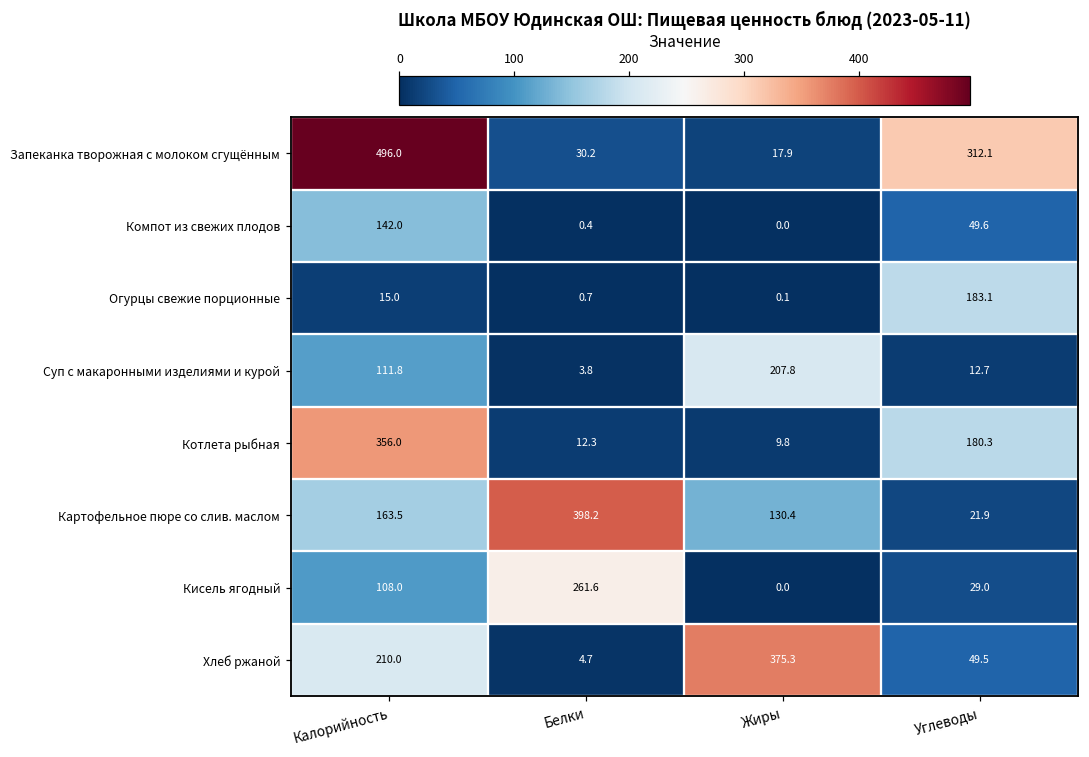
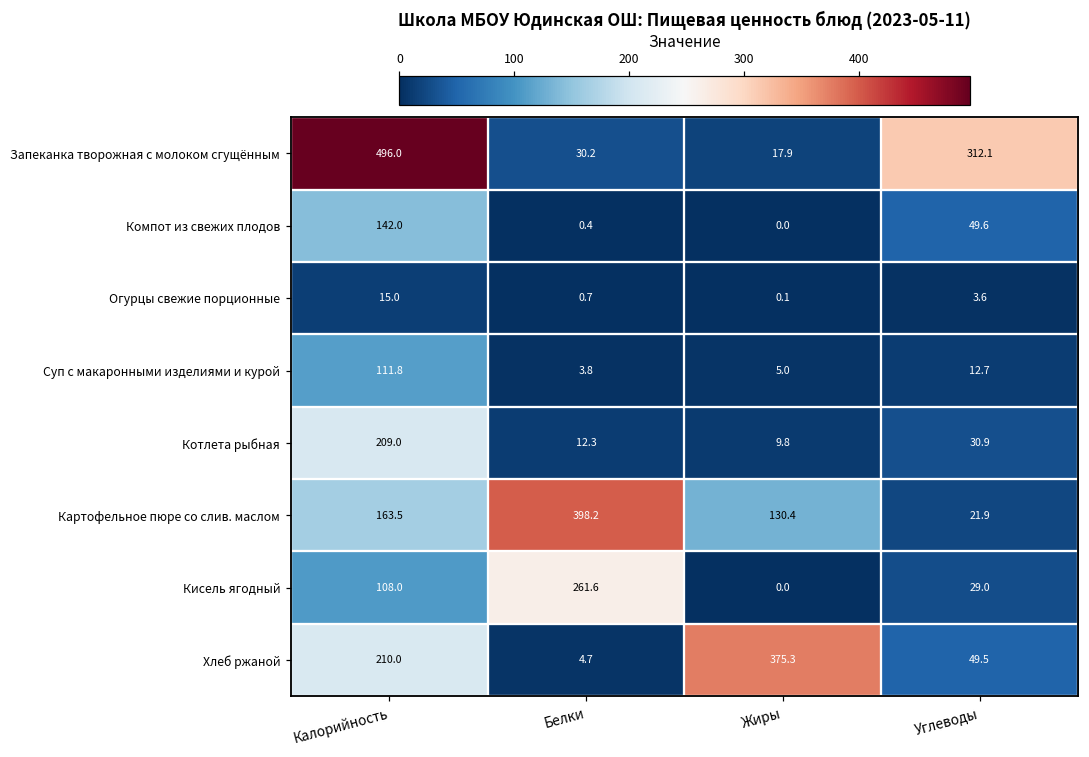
Огурцы свежие порционные, Углеводы: 183.1 -> 3.6
Суп с макаронными изделиями и курой, Жиры: 207.8 -> 5.0
Котлета рыбная, Калорийность: 356.0 -> 209.0
Котлета рыбная, Углеводы: 180.3 -> 30.9
